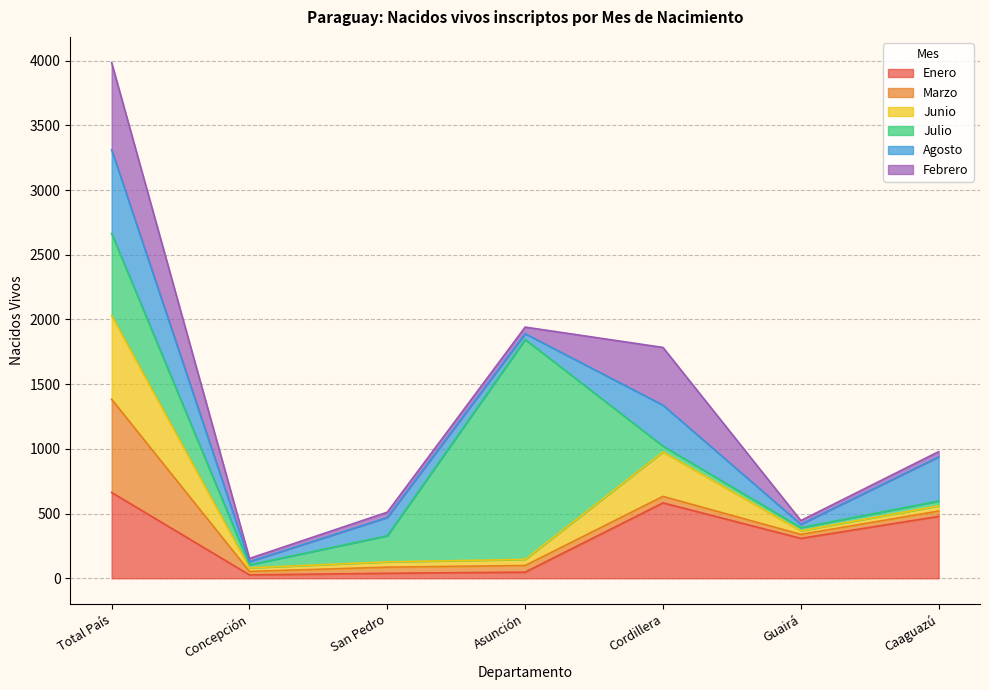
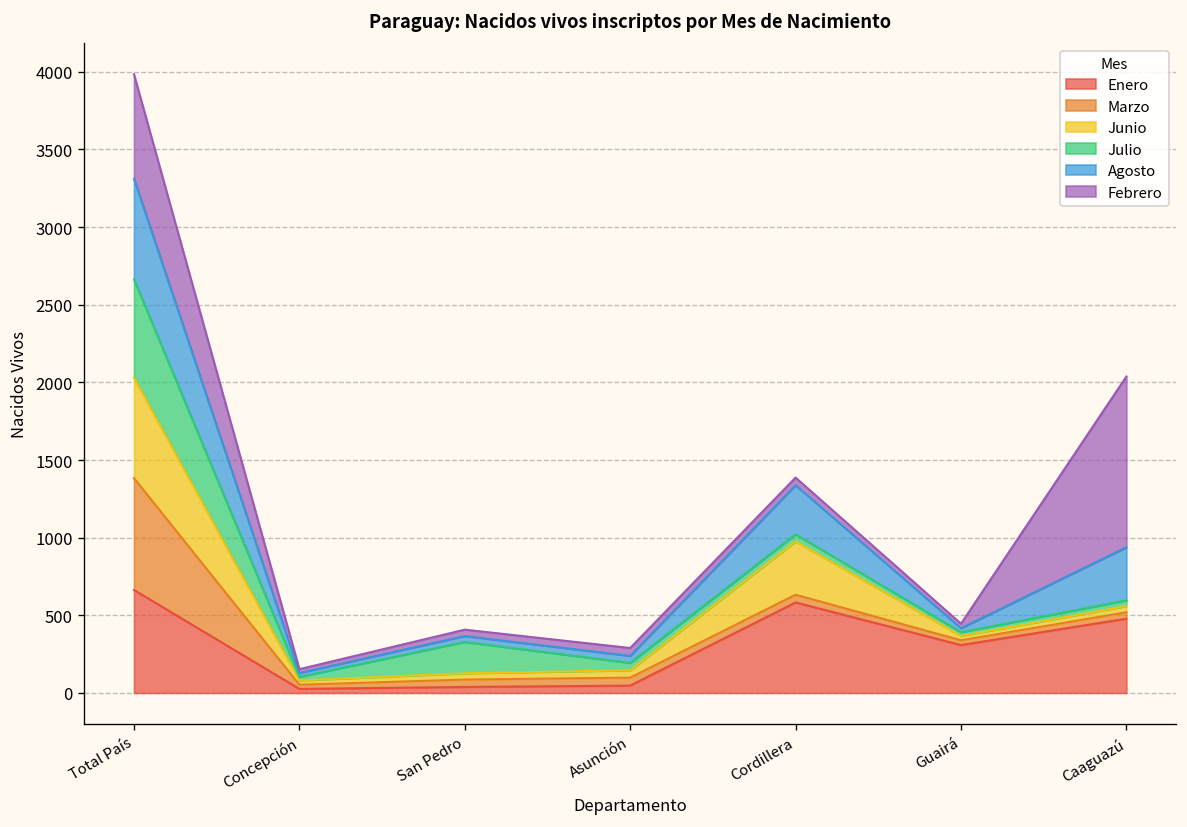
Agosto, San Pedro: 140 -> 40
Julio, Asunción: 1700 -> 50
Febrero, Cordillera: 450 -> 50
Febrero, Caaguazú: 40 -> 1100
